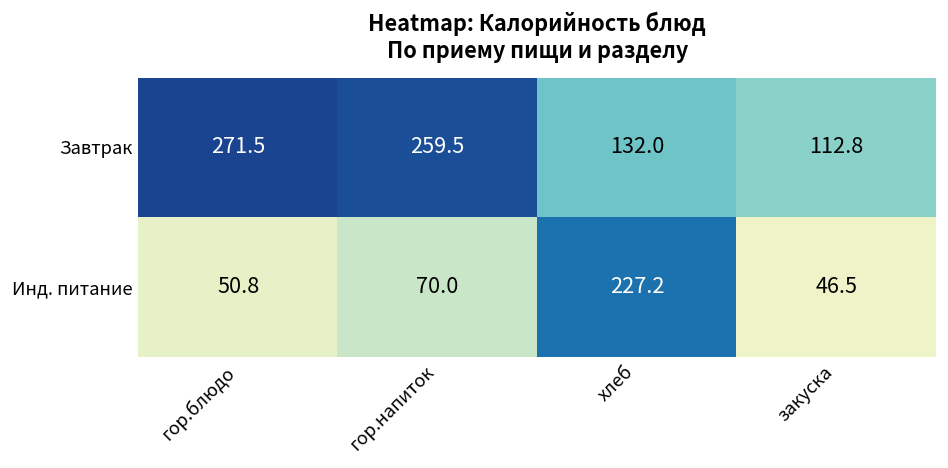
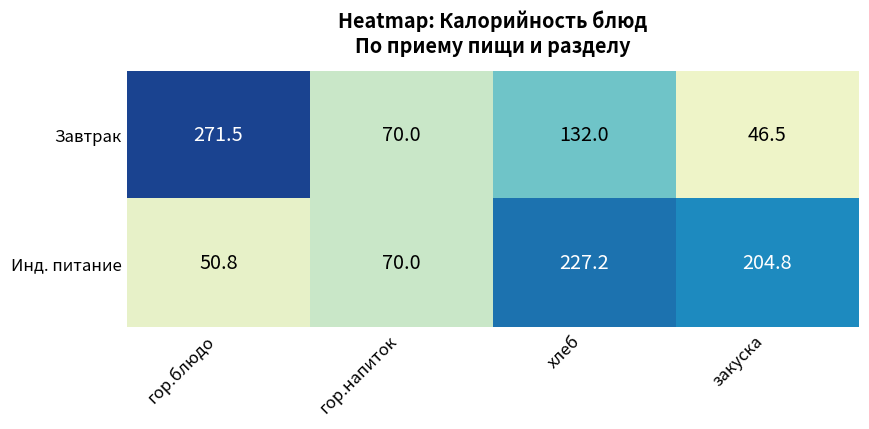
Завтрак, гор.напиток: 259.5 -> 70.0
Завтрак, закуска: 112.8 -> 46.5
Инд. питание, закуска: 46.5 -> 204.8
